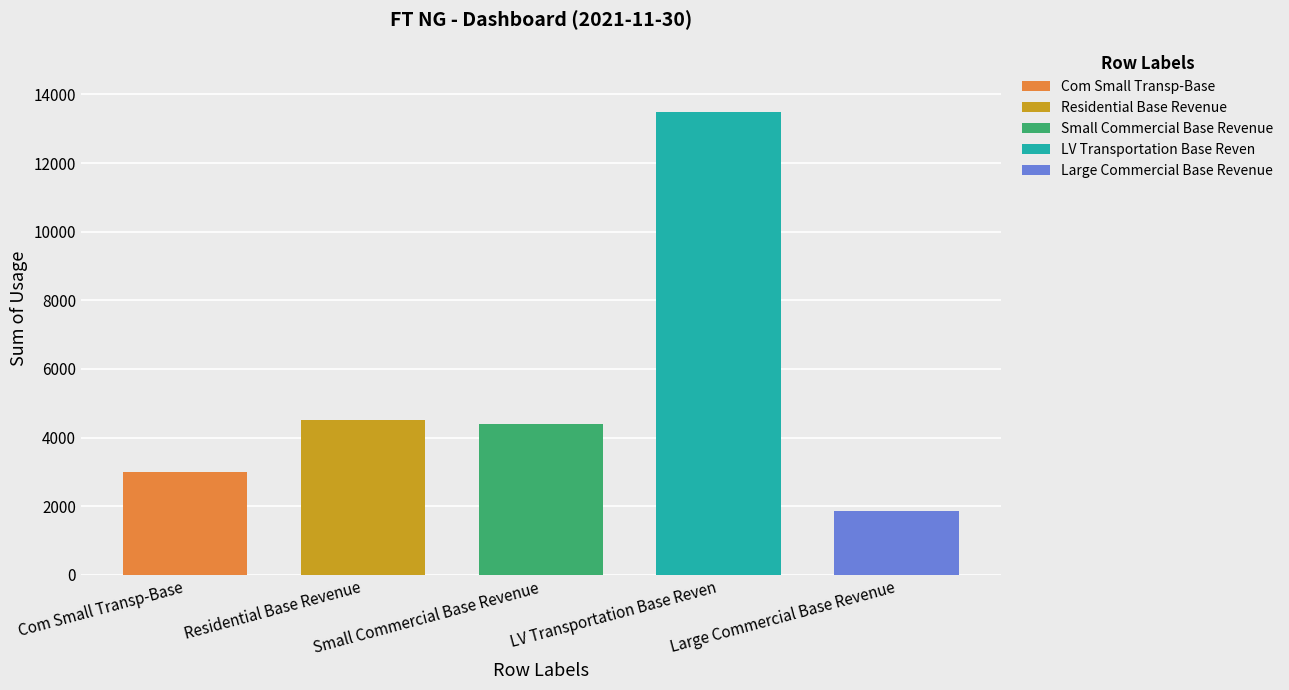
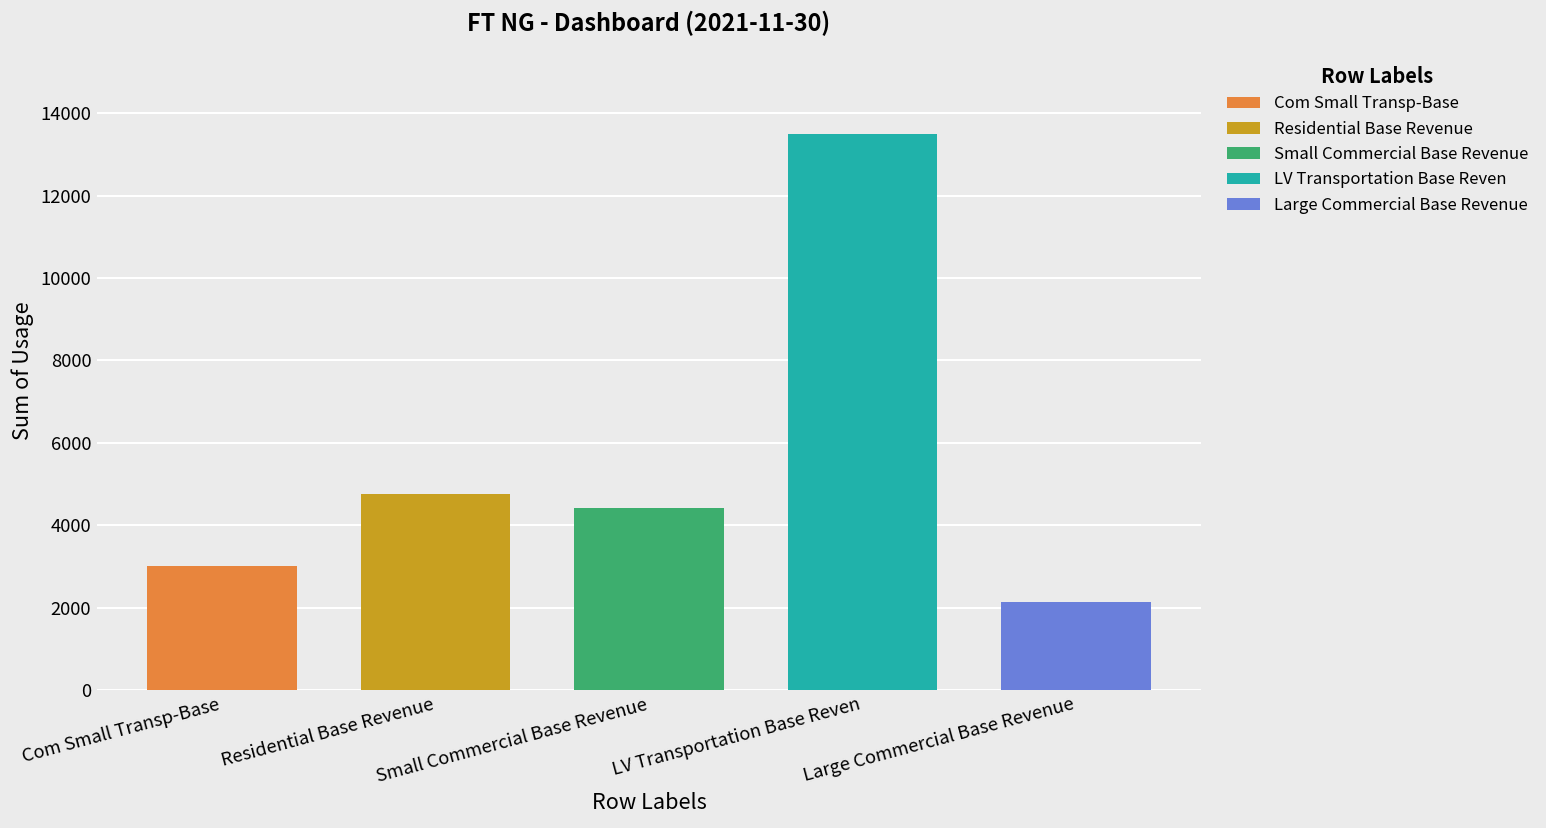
Residential Base Revenue: 4500 -> 4800
Large Commercial Base Revenue: 1900 -> 2100
